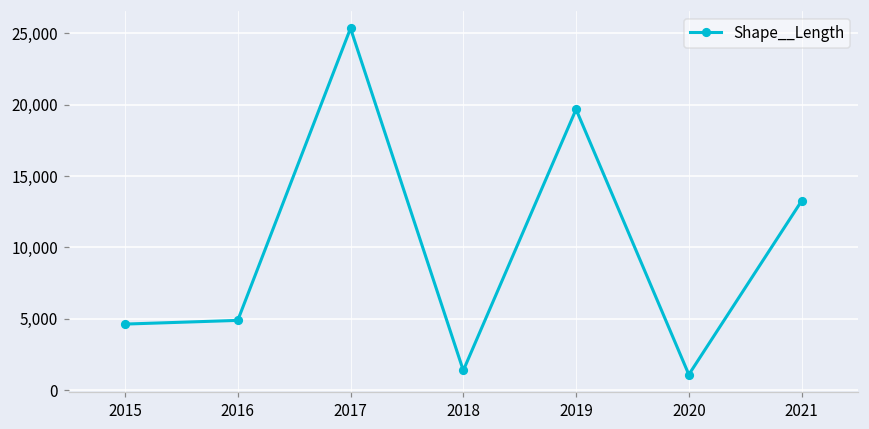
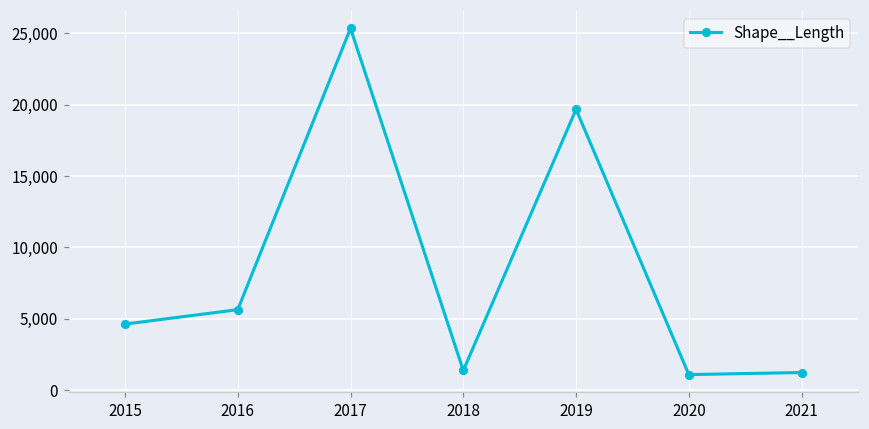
2016: 4,900 -> 5,600
2021: 13,300 -> 1,200
